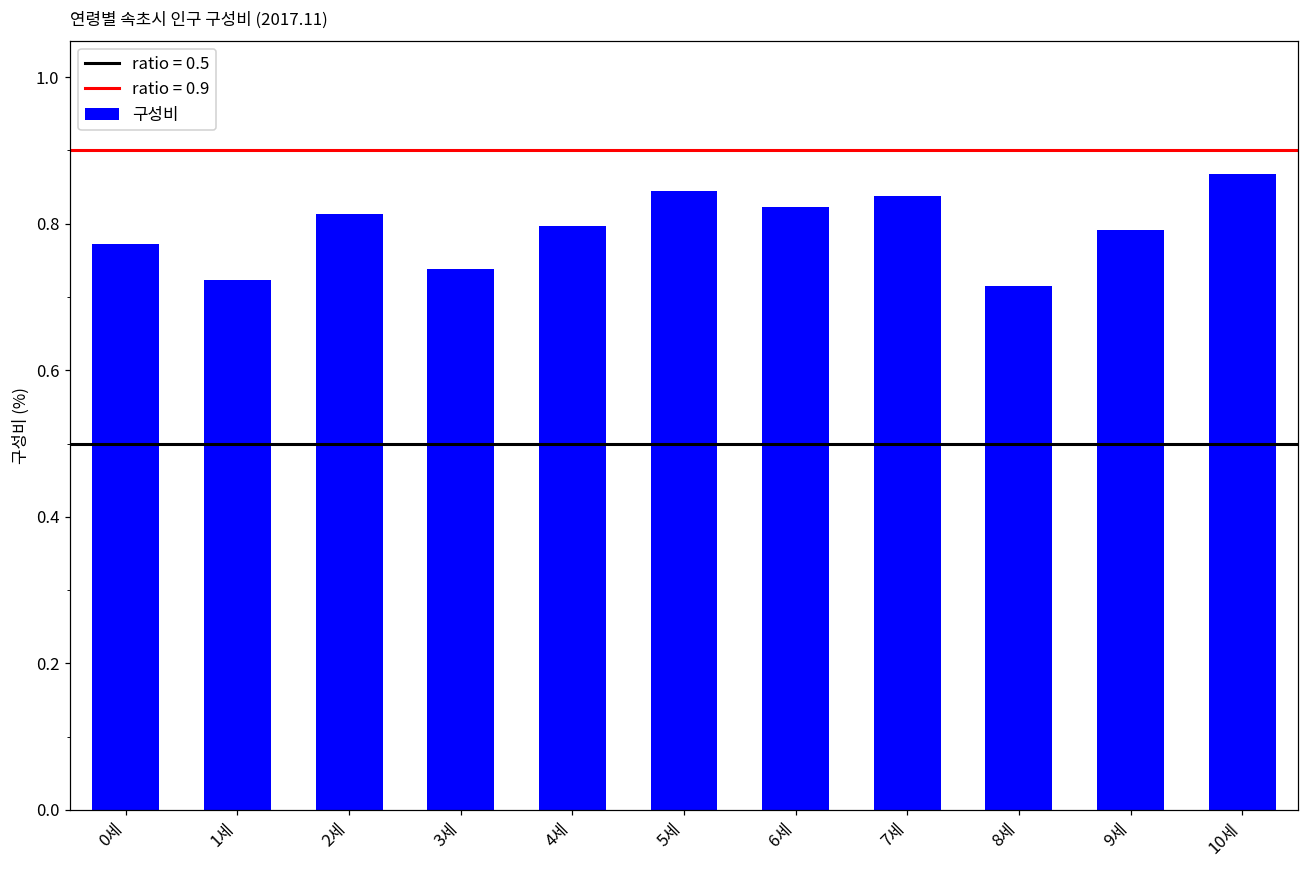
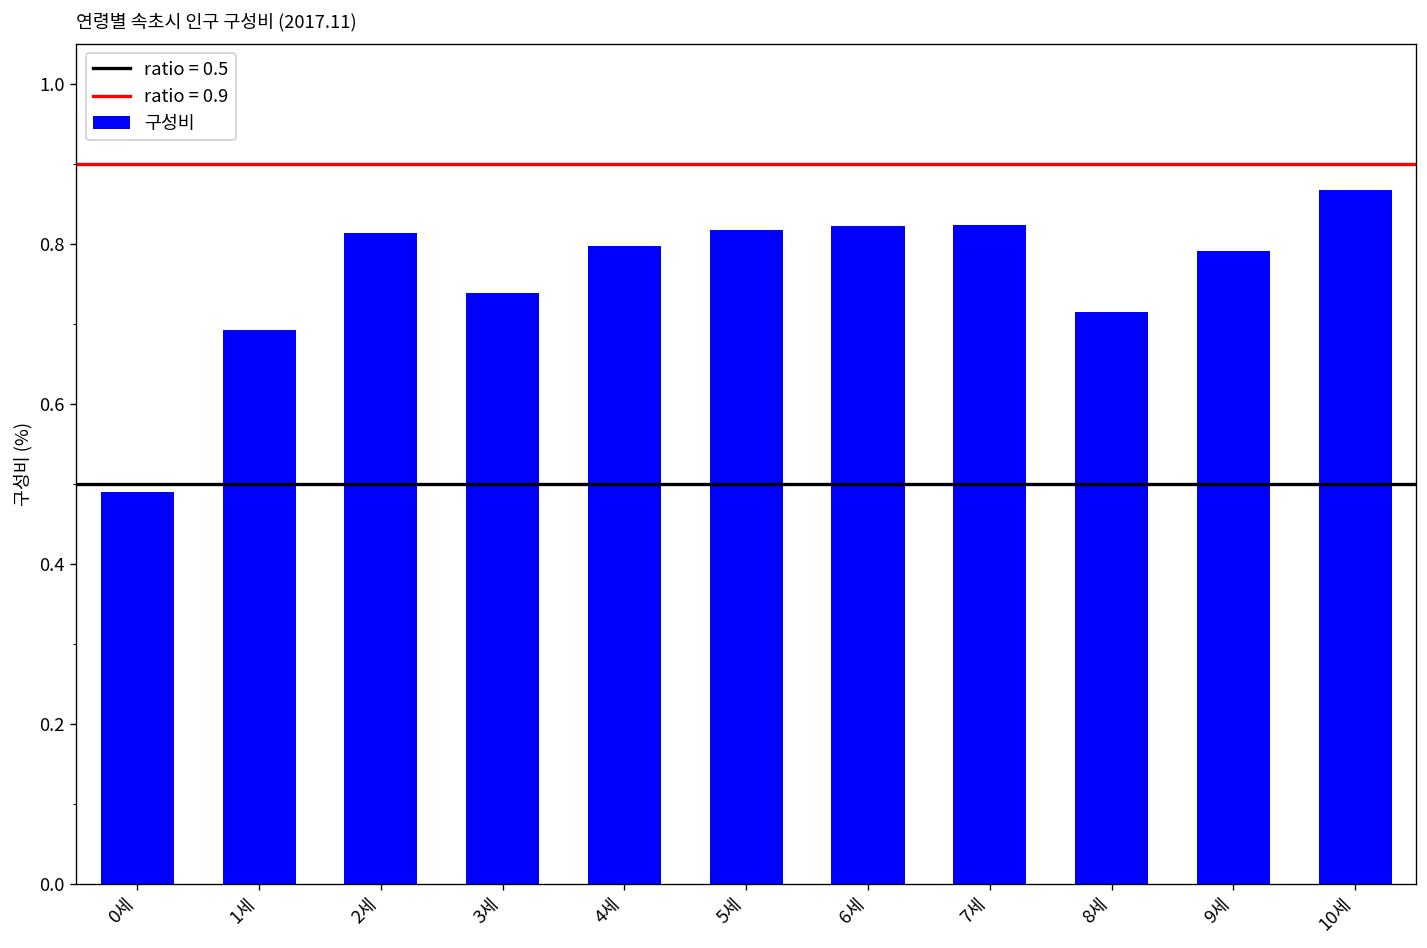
0세: 0.77 -> 0.49
1세: 0.72 -> 0.69
5세: 0.85 -> 0.82
7세: 0.84 -> 0.82
